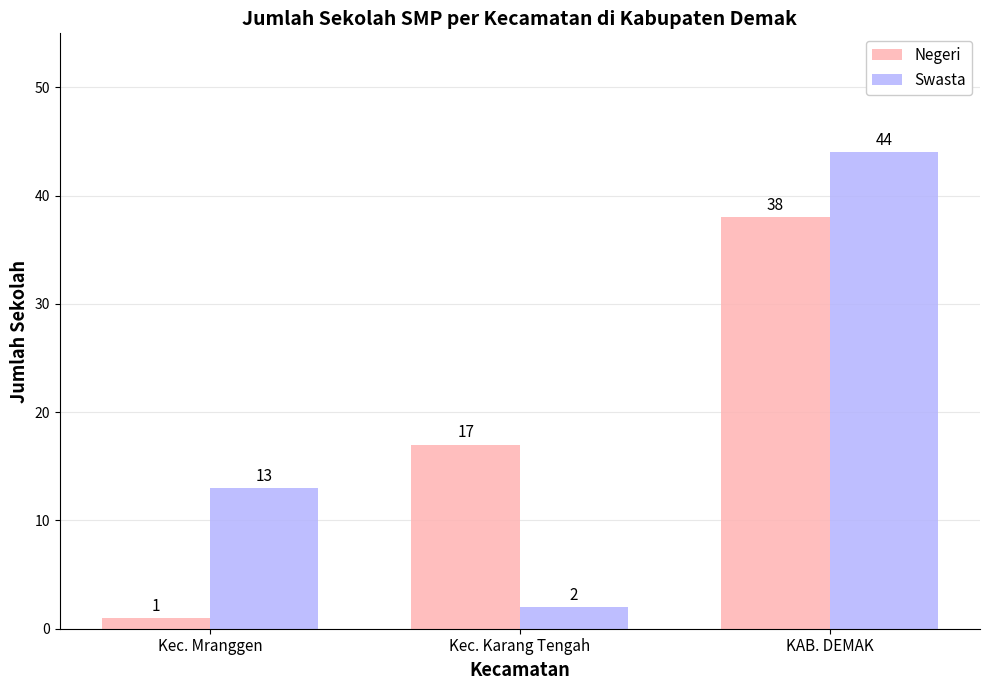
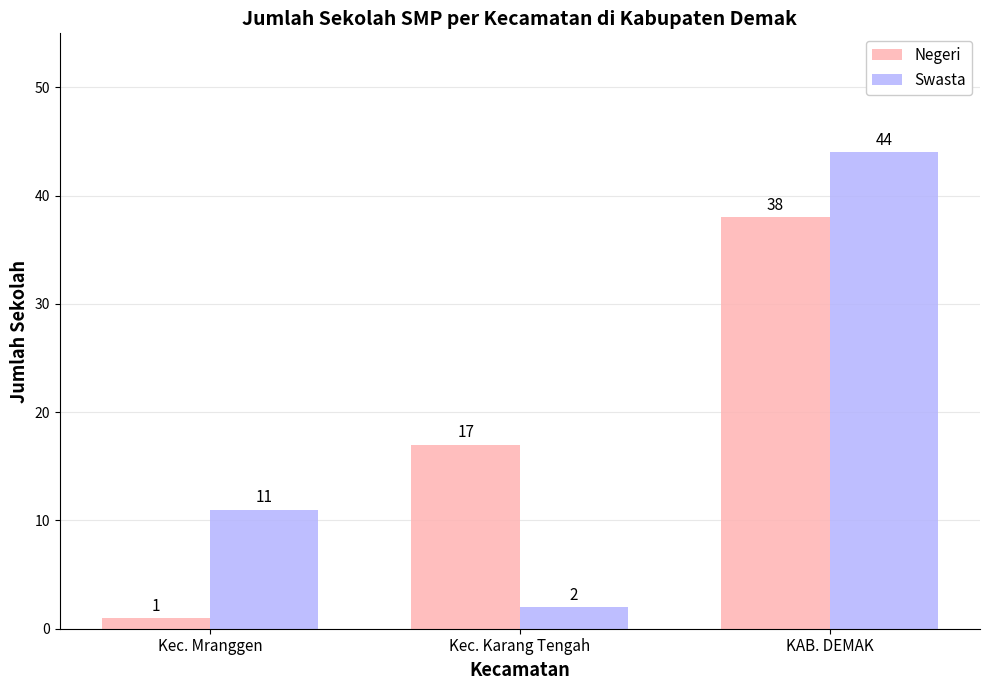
Swasta, Kec. Mranggen: 13 -> 11
